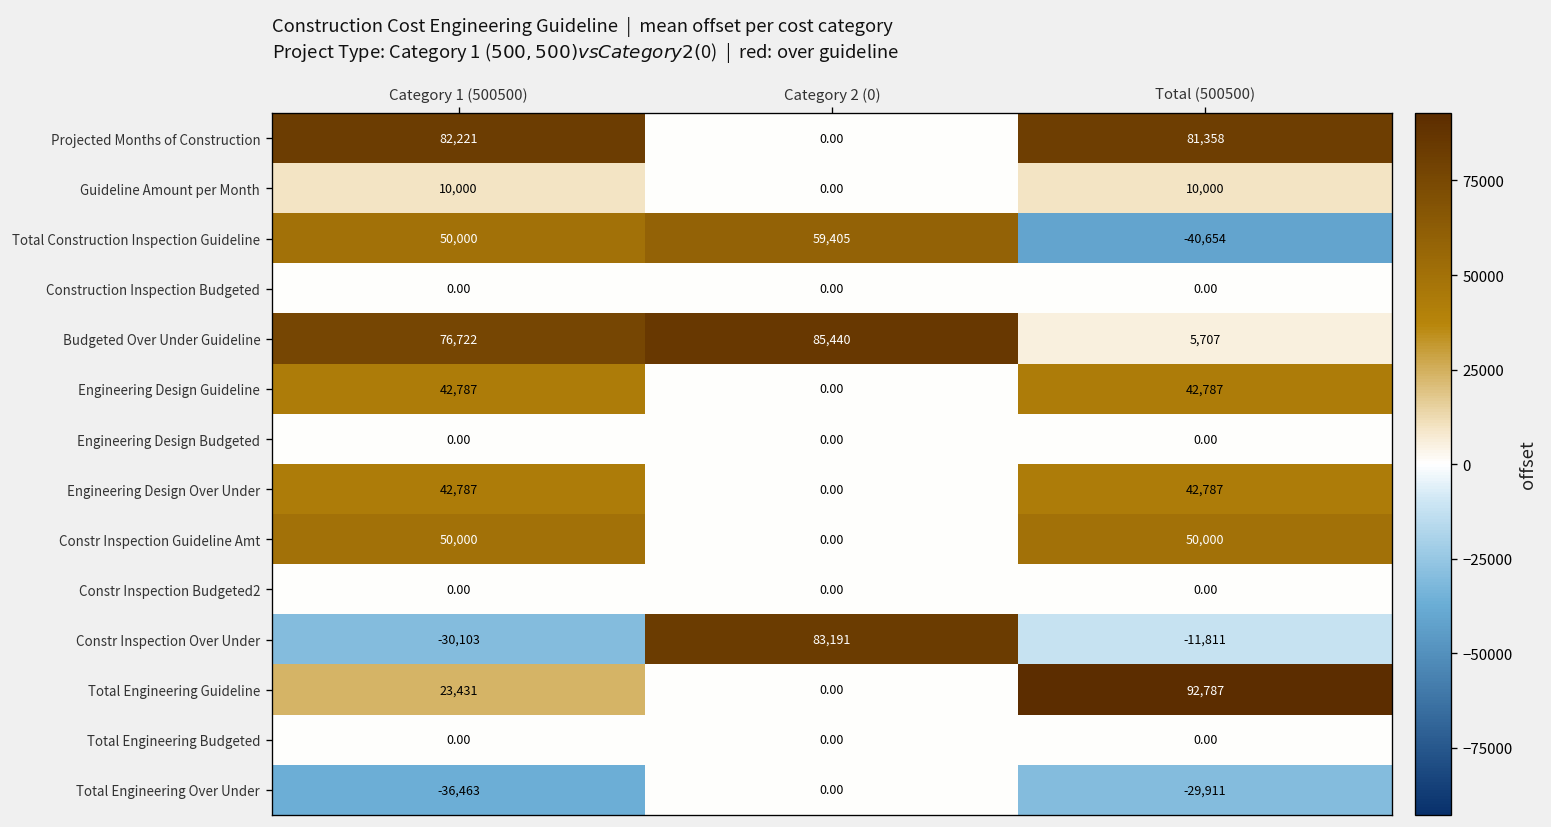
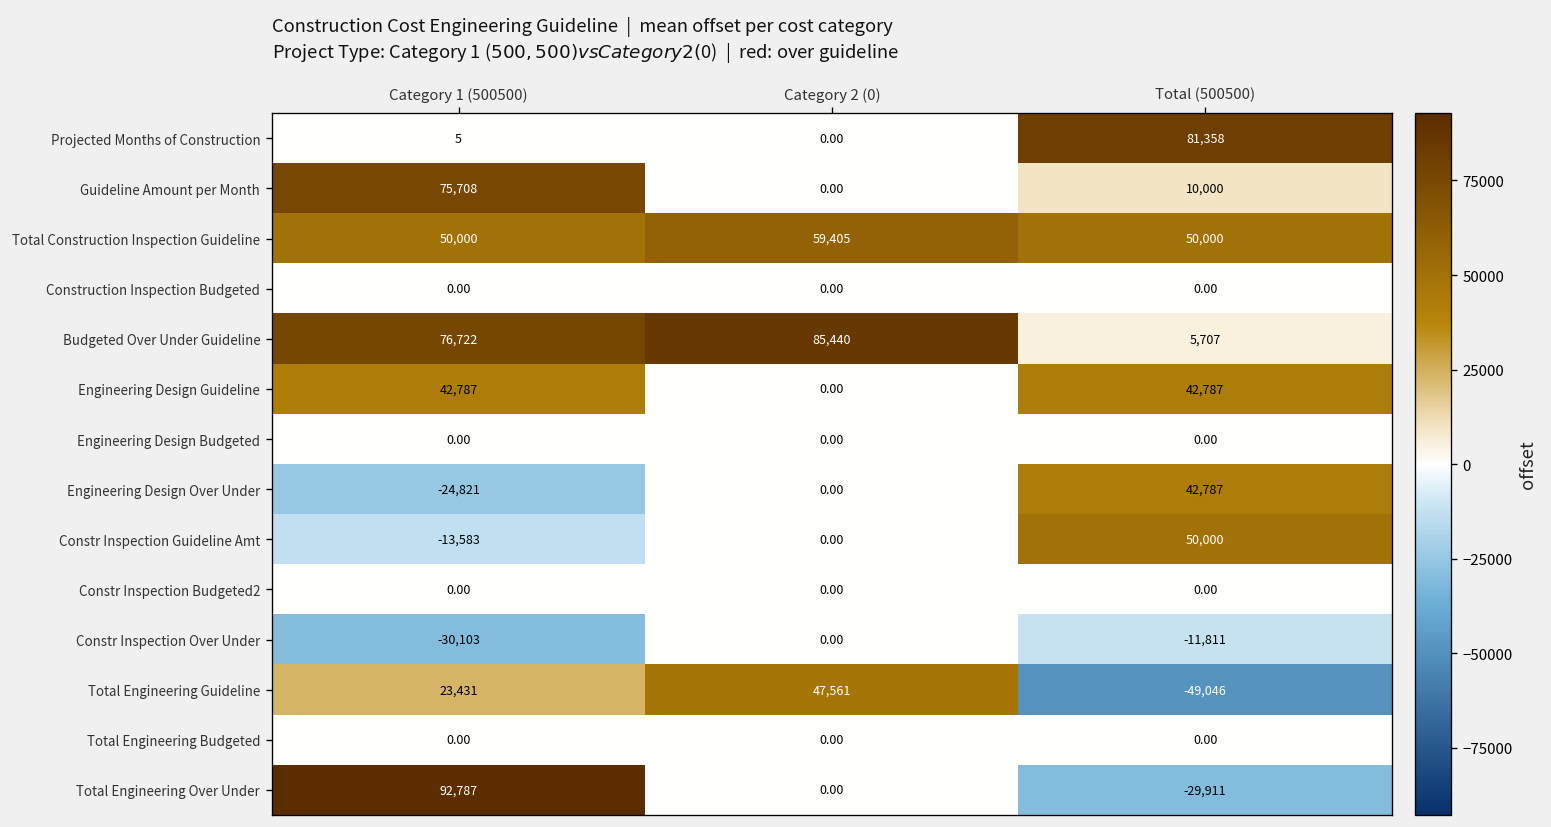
Projected Months of Construction, Category 1 (500500): 82,221 -> 5
Guideline Amount per Month, Category 1 (500500): 10,000 -> 75,708
Total Construction Inspection Guideline, Total (500500): -40,654 -> 50,000
Engineering Design Over Under, Category 1 (500500): 42,787 -> -24,821
Constr Inspection Guideline Amt, Category 1 (500500): 50,000 -> -13,583
Constr Inspection Over Under, Category 2 (0): 83,191 -> 0.00
Total Engineering Guideline, Category 2 (0): 0.00 -> 47,561
Total Engineering Guideline, Total (500500): 92,787 -> -49,046
Total Engineering Over Under, Category 1 (500500): -36,463 -> 92,787
